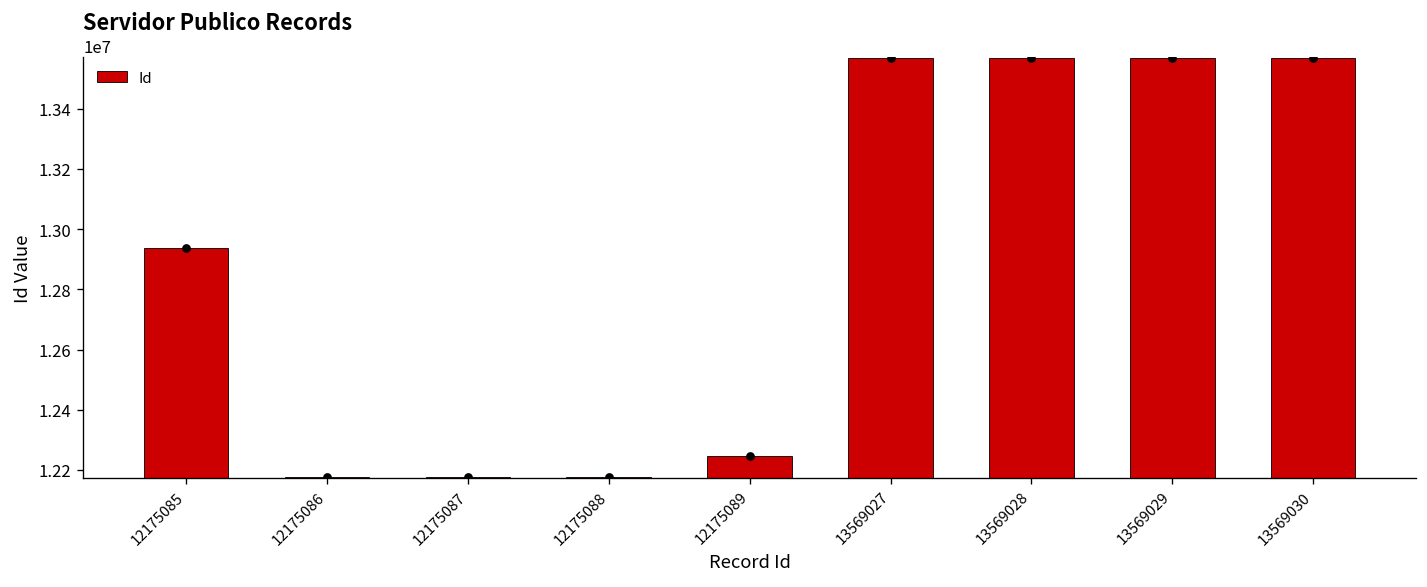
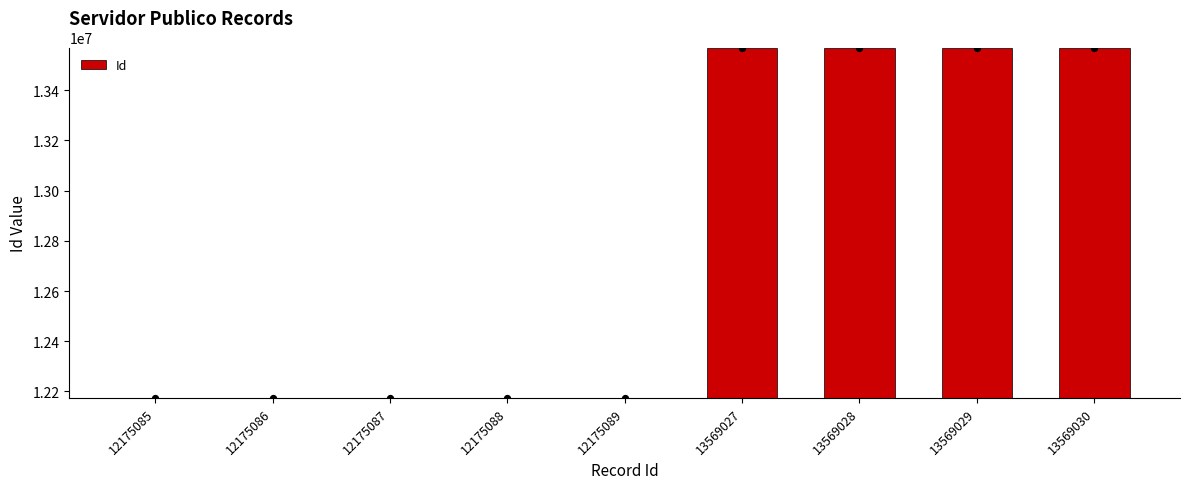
12175085: 12940000 -> 12180000
12175089: 12250000 -> 12180000
